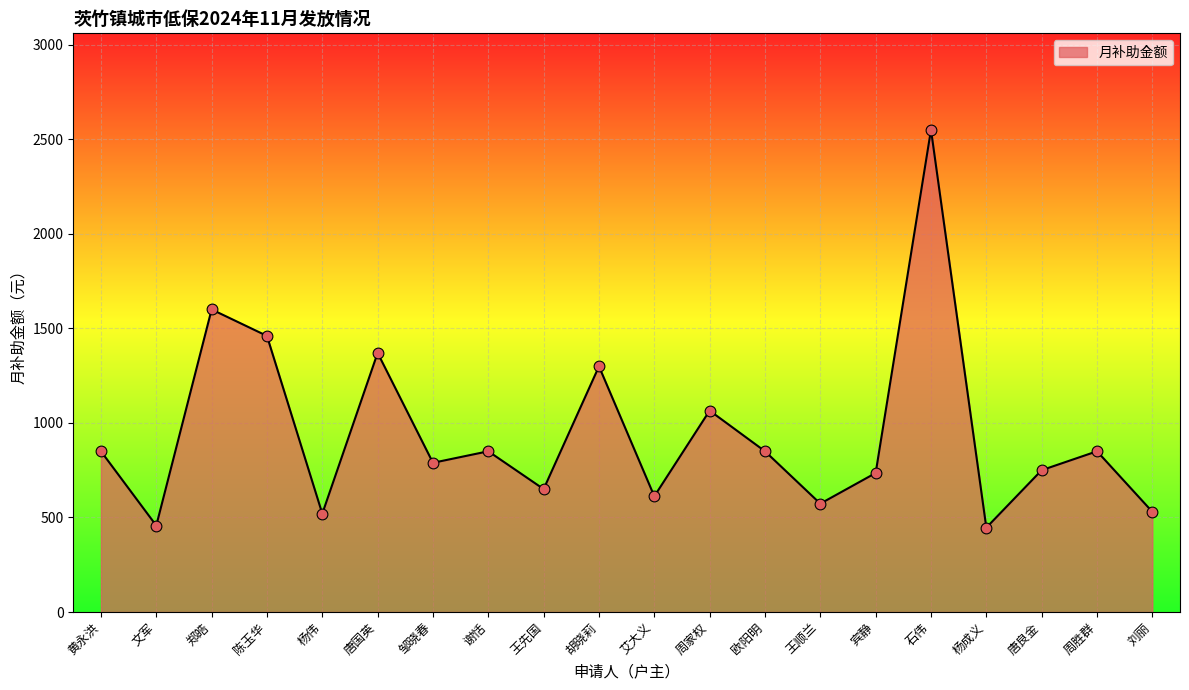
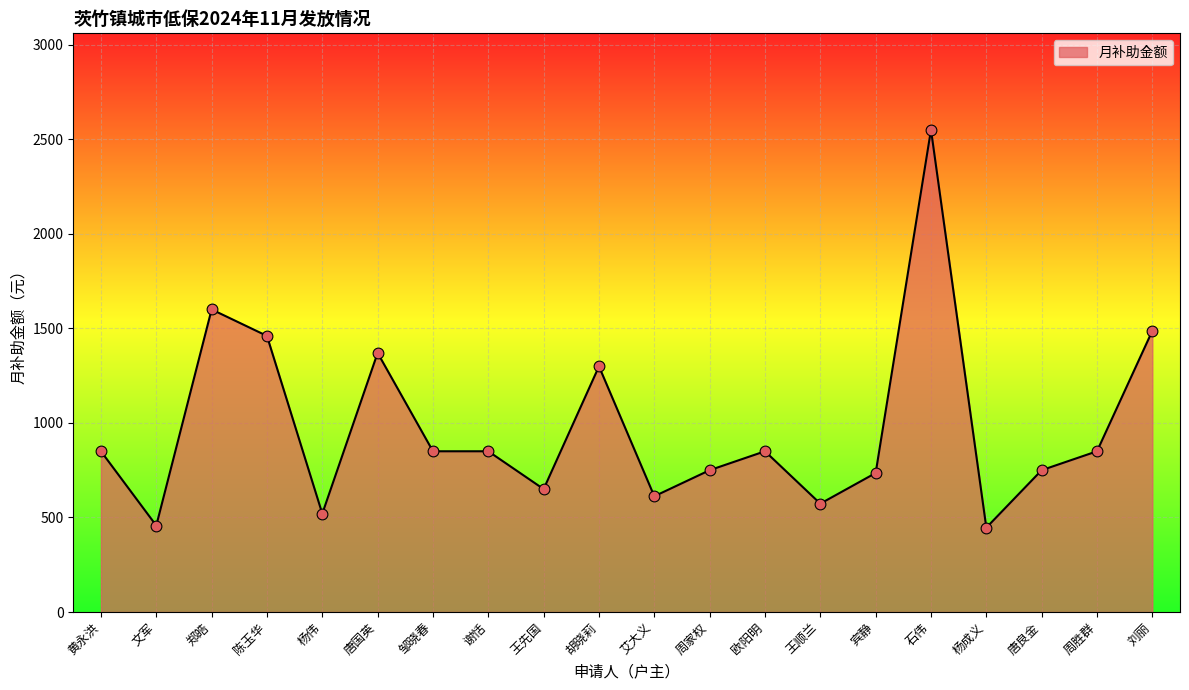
邹晓春: 790 -> 850
周家权: 1070 -> 750
刘丽: 530 -> 1490
